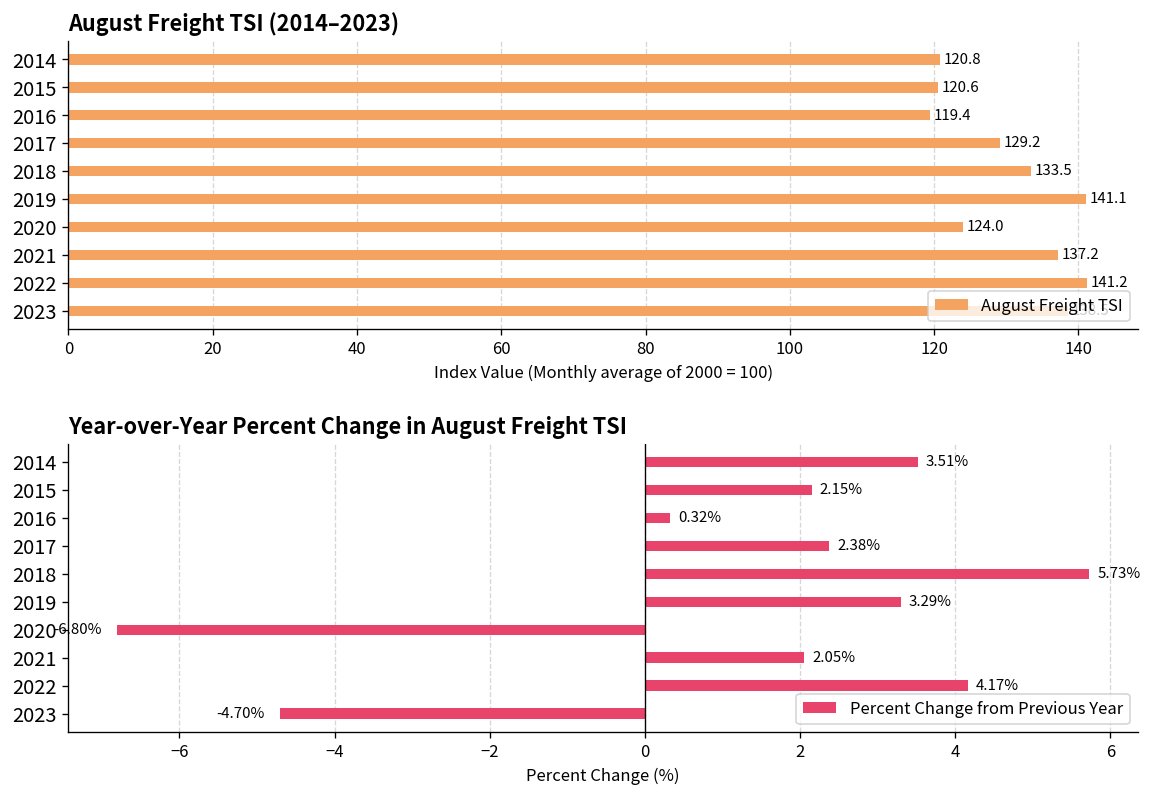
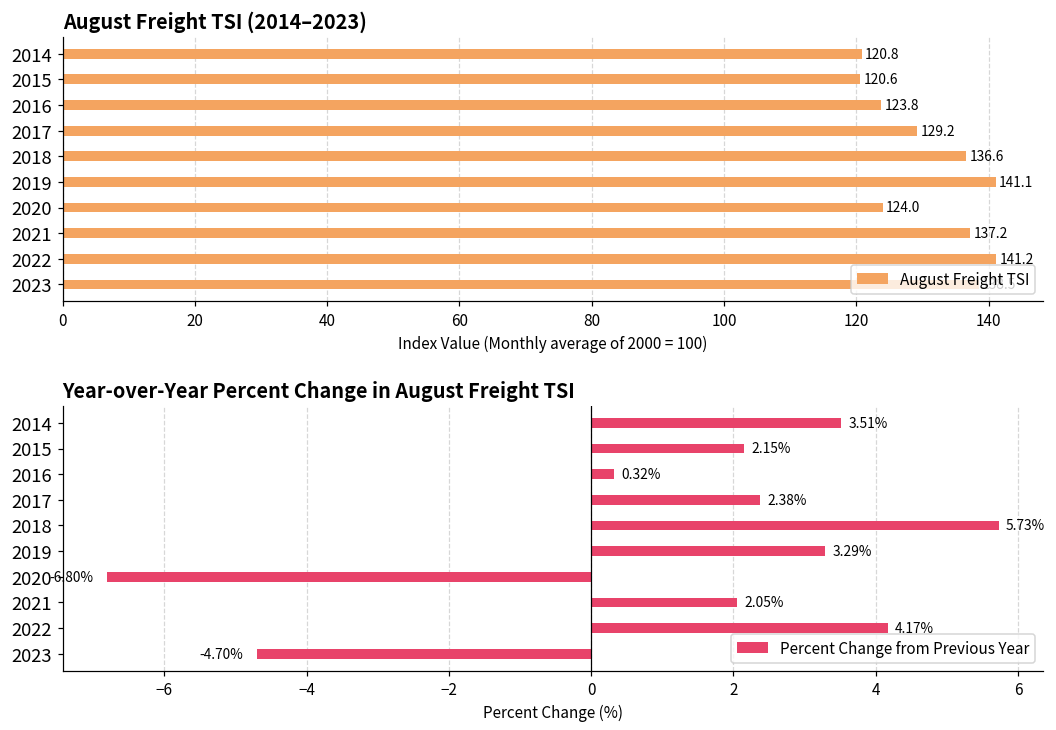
August Freight TSI (2014–2023), 2016: 119.4 -> 123.8
August Freight TSI (2014–2023), 2018: 133.5 -> 136.6
